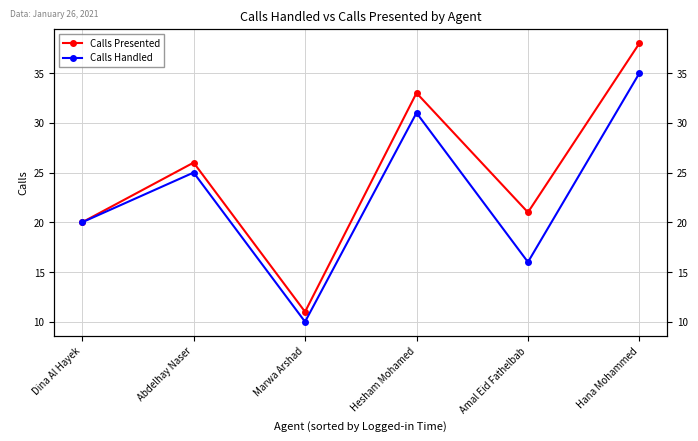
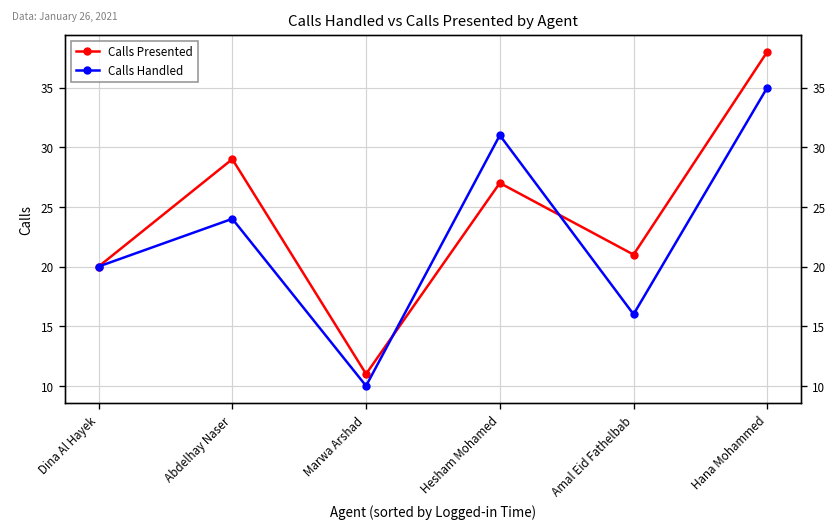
Calls Presented, Abdelhay Naser: 26 -> 29
Calls Handled, Abdelhay Naser: 25 -> 24
Calls Presented, Hesham Mohamed: 33 -> 27
